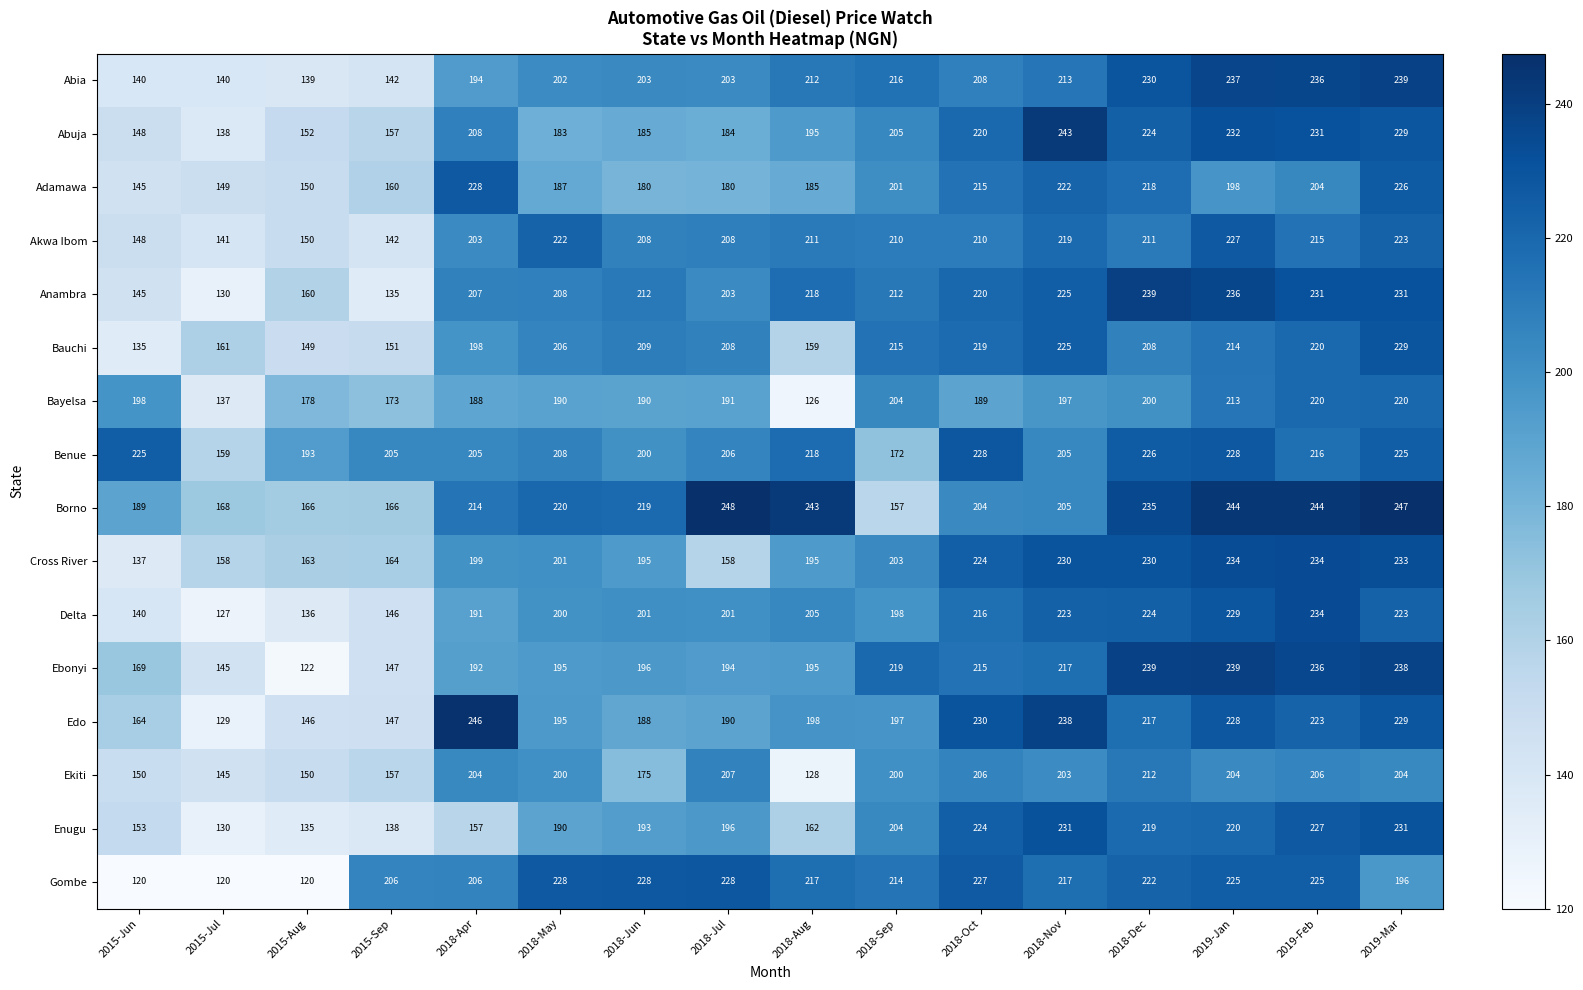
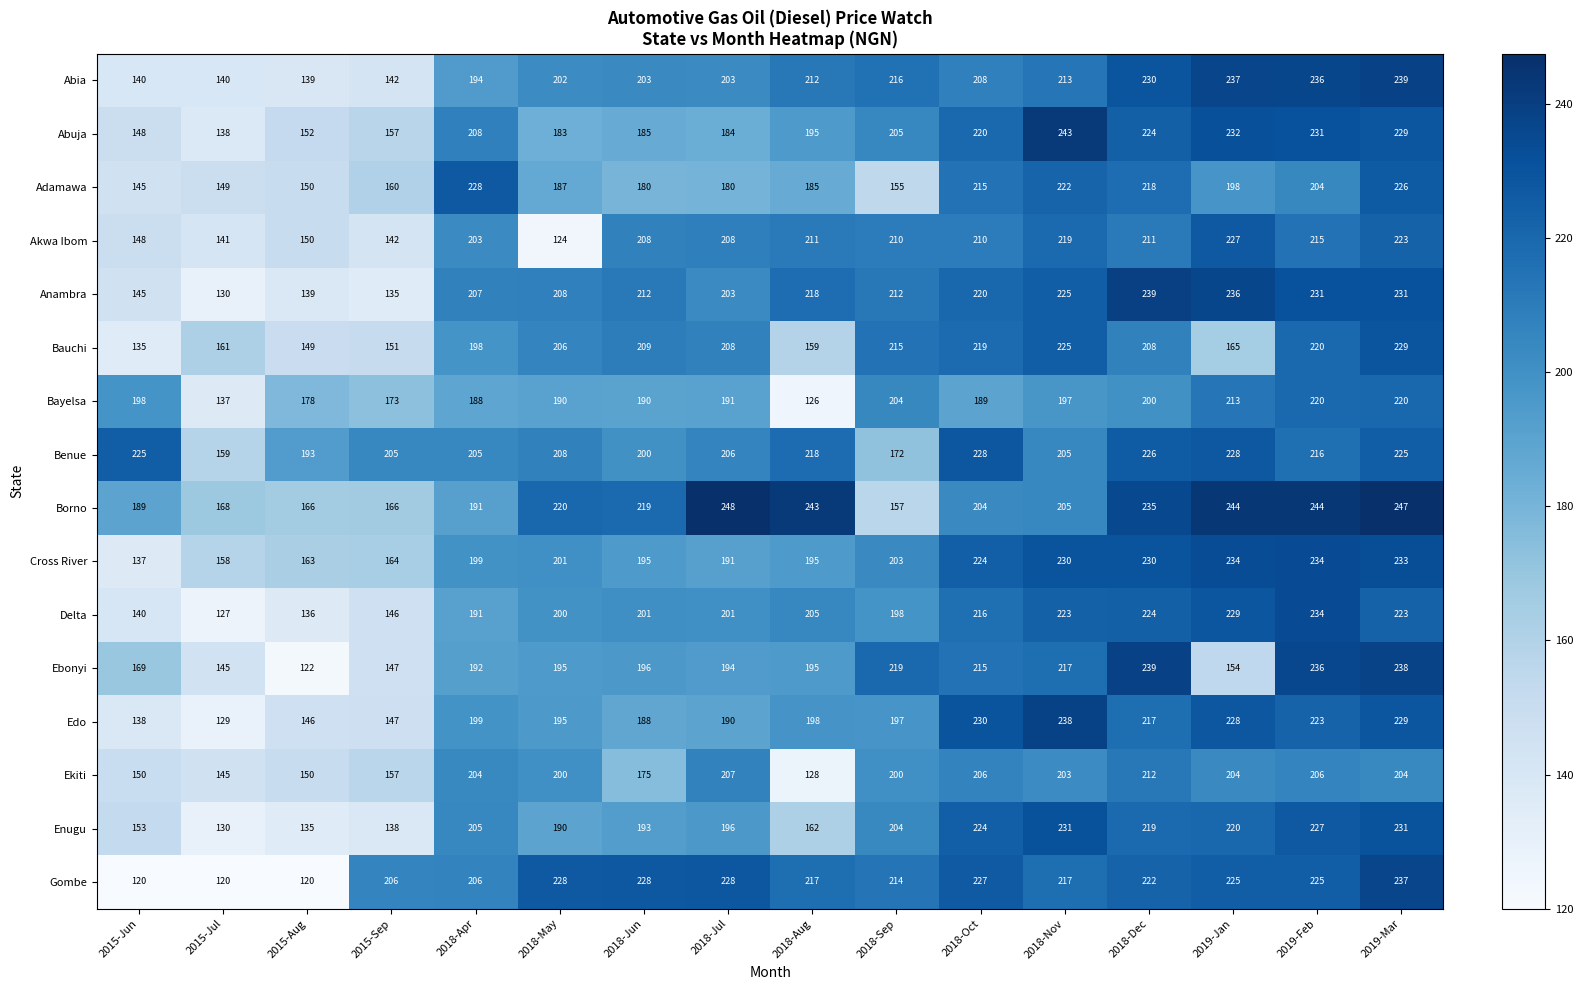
Adamawa, 2018-Sep: 201 -> 155
Akwa Ibom, 2018-May: 222 -> 124
Anambra, 2015-Aug: 160 -> 139
Bauchi, 2019-Jan: 214 -> 165
Borno, 2018-Apr: 214 -> 191
Cross River, 2018-Jul: 158 -> 191
Ebonyi, 2019-Jan: 239 -> 154
Edo, 2015-Jun: 164 -> 138
Edo, 2018-Apr: 246 -> 199
Enugu, 2018-Apr: 157 -> 205
Gombe, 2019-Mar: 196 -> 237
